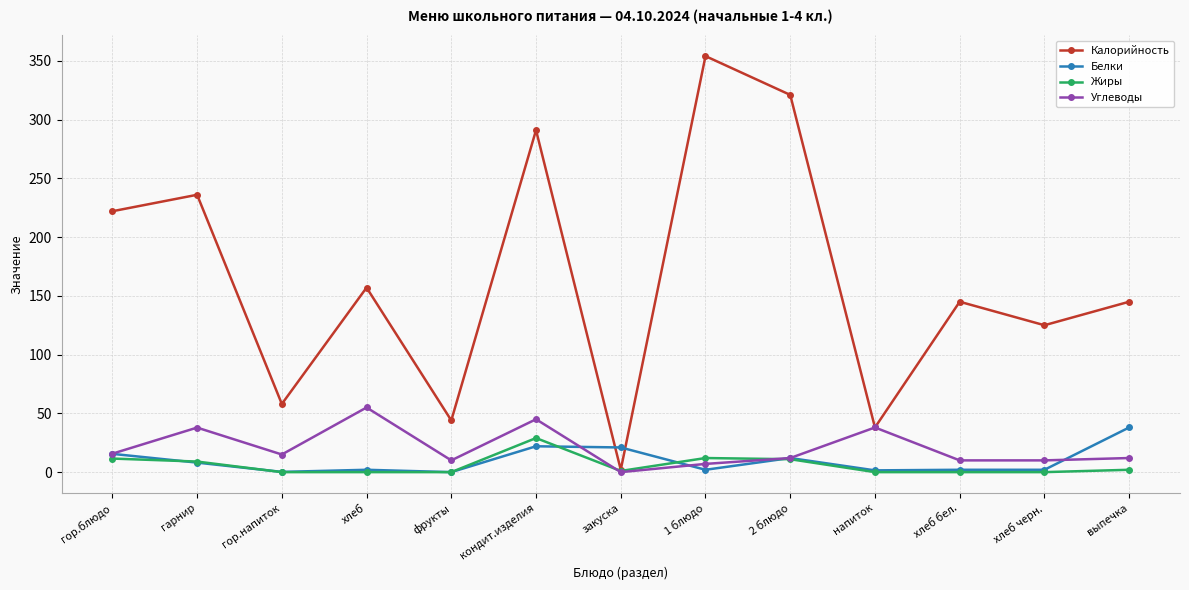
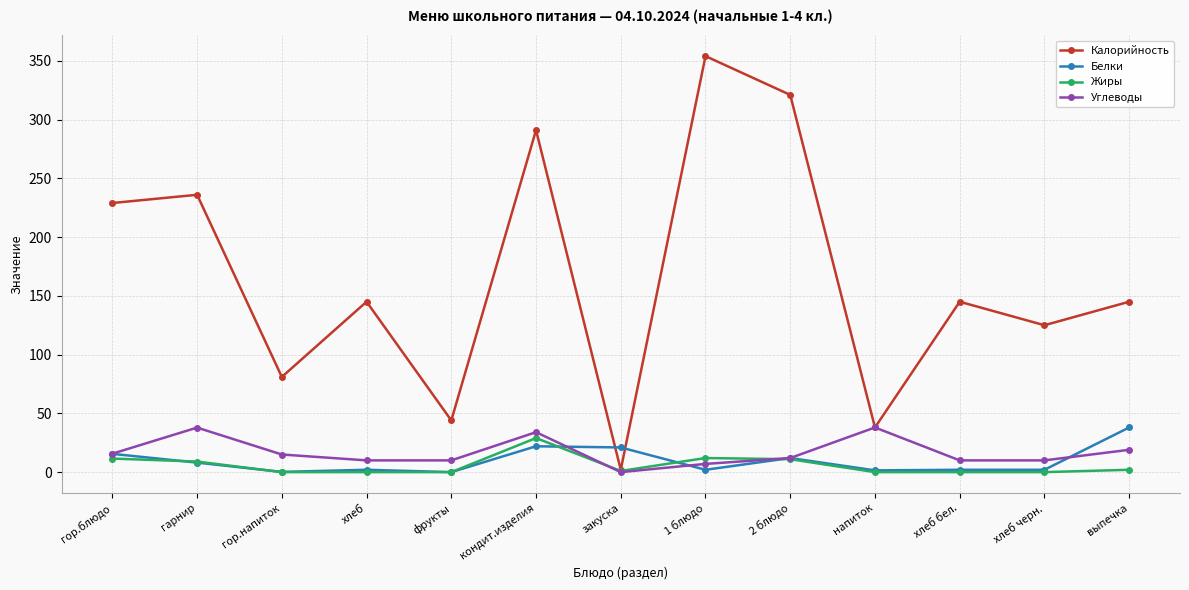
Калорийность, гор.блюдо: 222 -> 229
Калорийность, гор.напиток: 58 -> 81
Калорийность, хлеб: 157 -> 145
Углеводы, хлеб: 55 -> 10
Углеводы, кондит.изделия: 45 -> 34
Углеводы, выпечка: 12 -> 19
